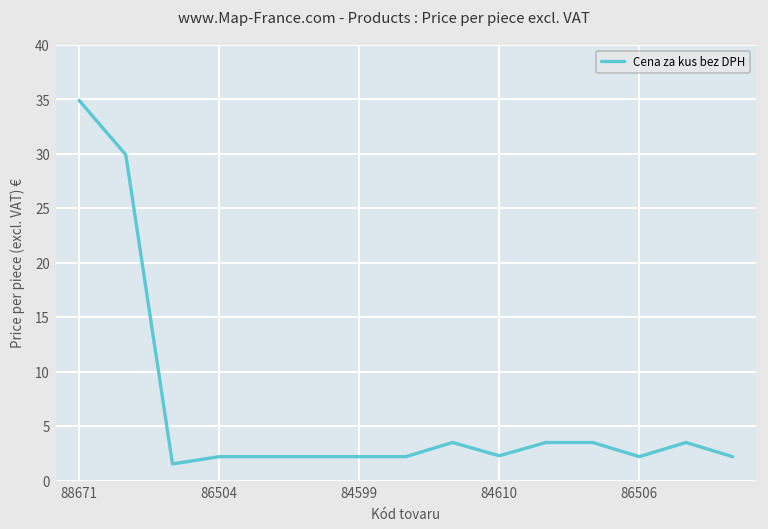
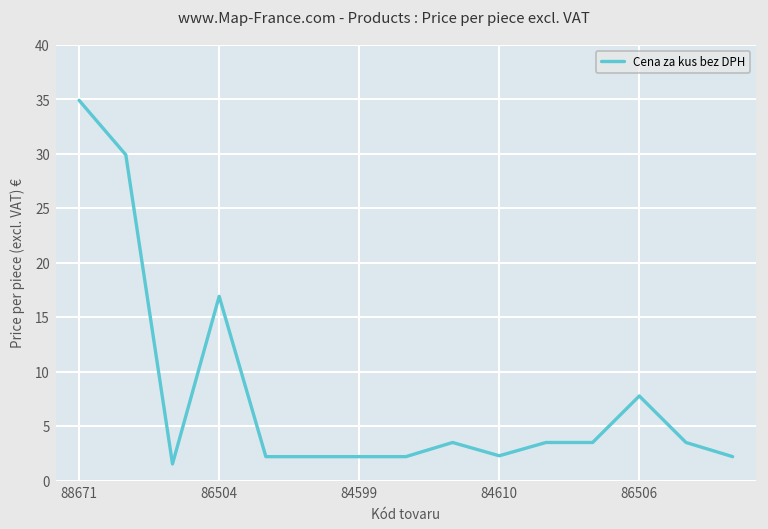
86504: 2 -> 17
86506: 2 -> 8
